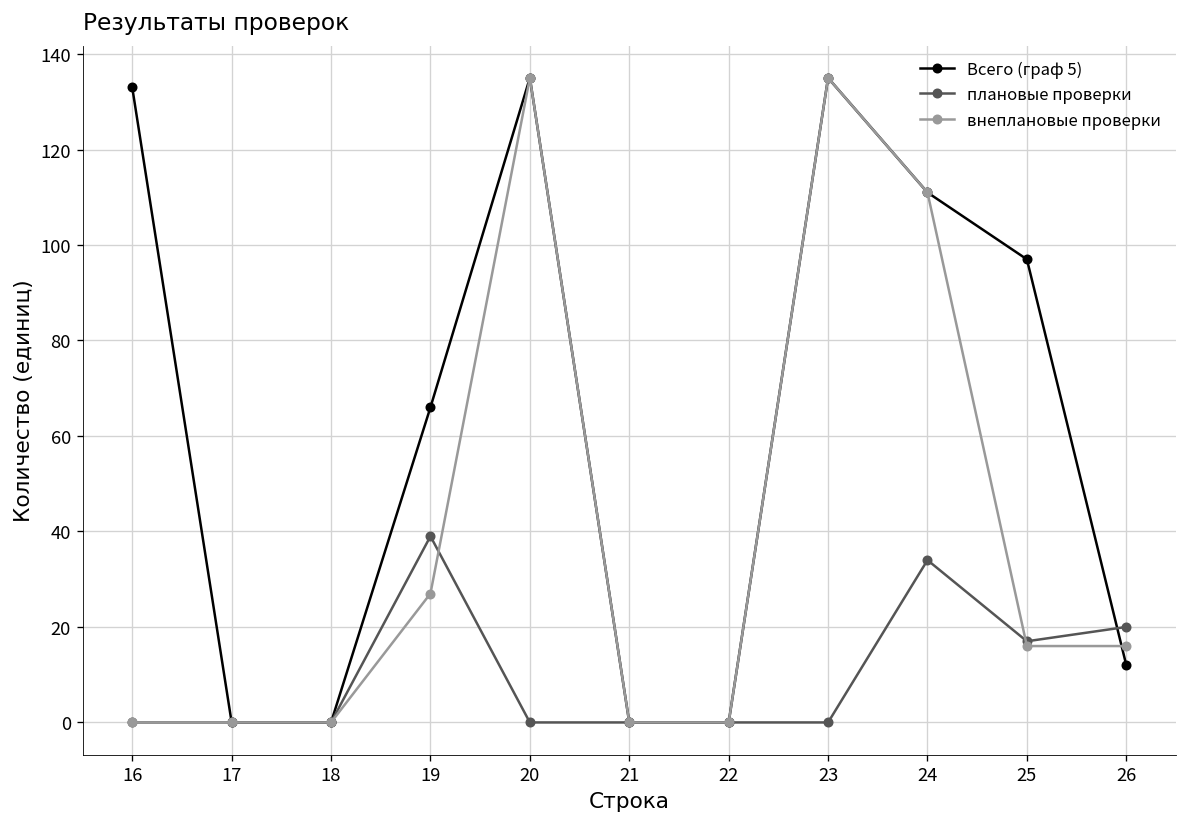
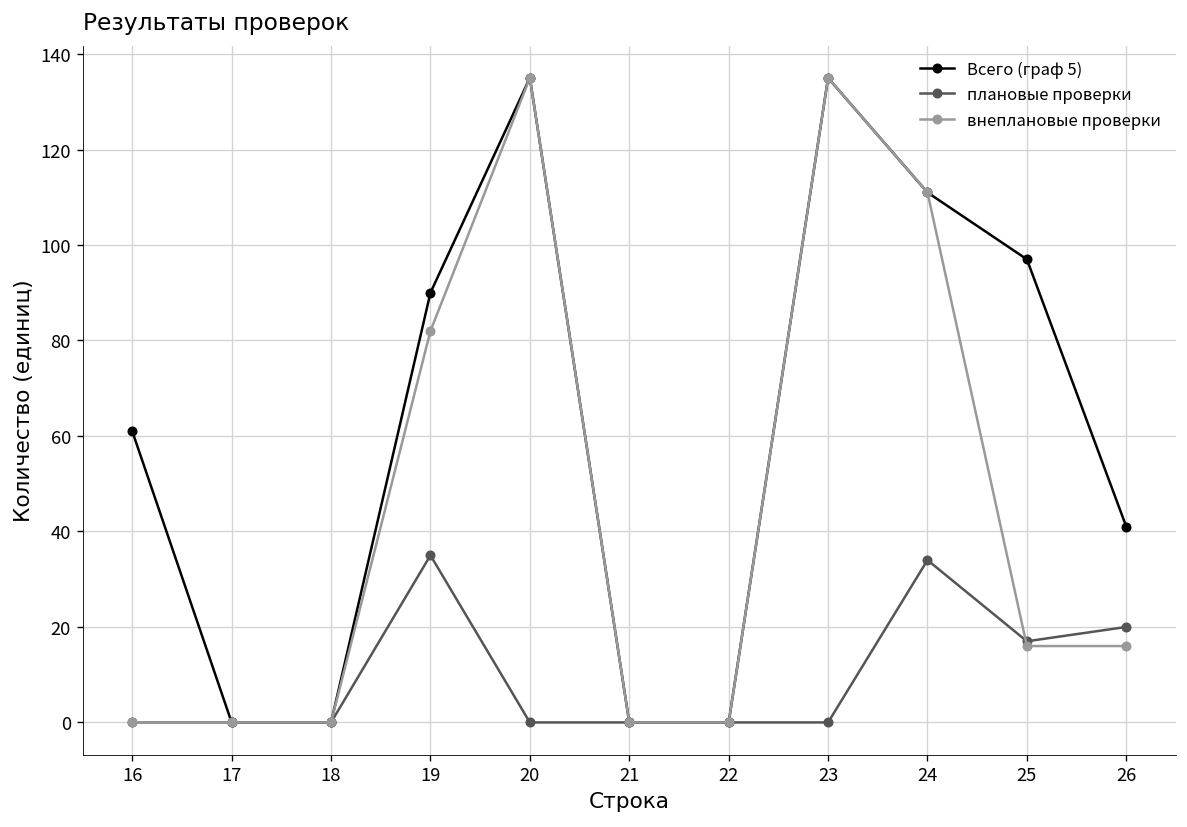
Всего (граф 5), 16: 133 -> 61
Всего (граф 5), 19: 66 -> 90
плановые проверки, 19: 39 -> 35
внеплановые проверки, 19: 27 -> 82
Всего (граф 5), 26: 12 -> 41
